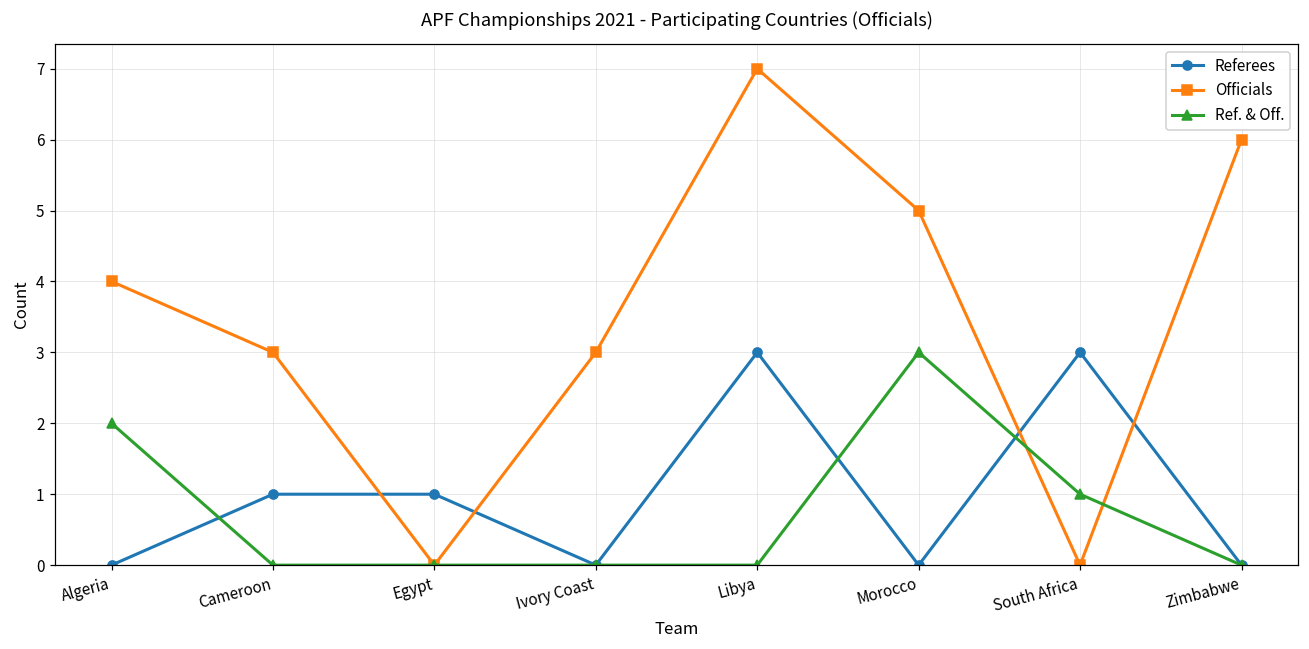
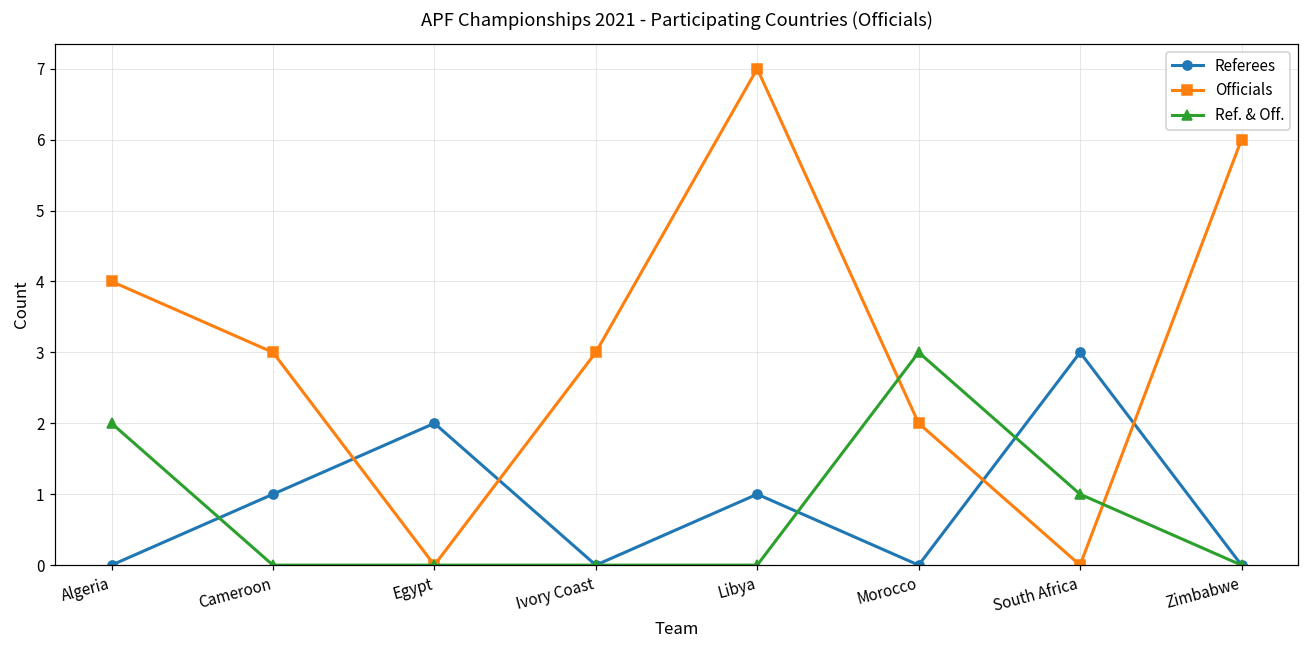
Referees, Egypt: 1 -> 2
Referees, Libya: 3 -> 1
Officials, Morocco: 5 -> 2
